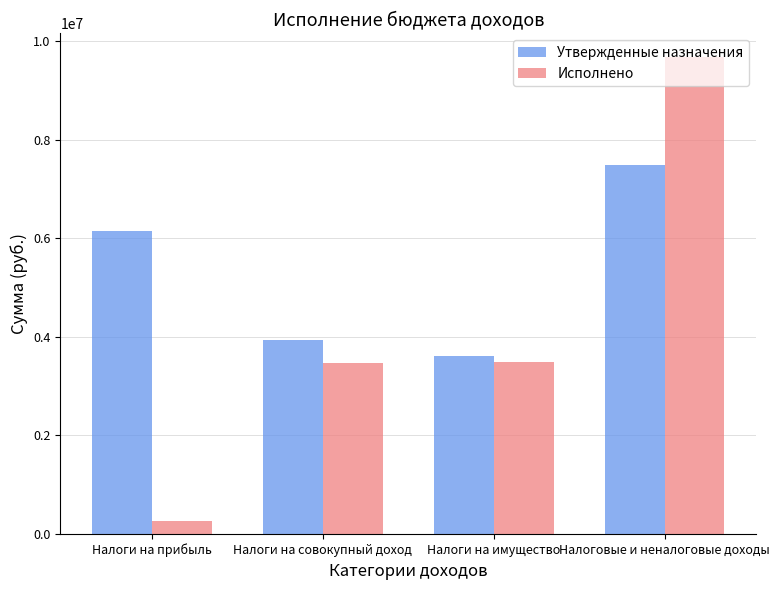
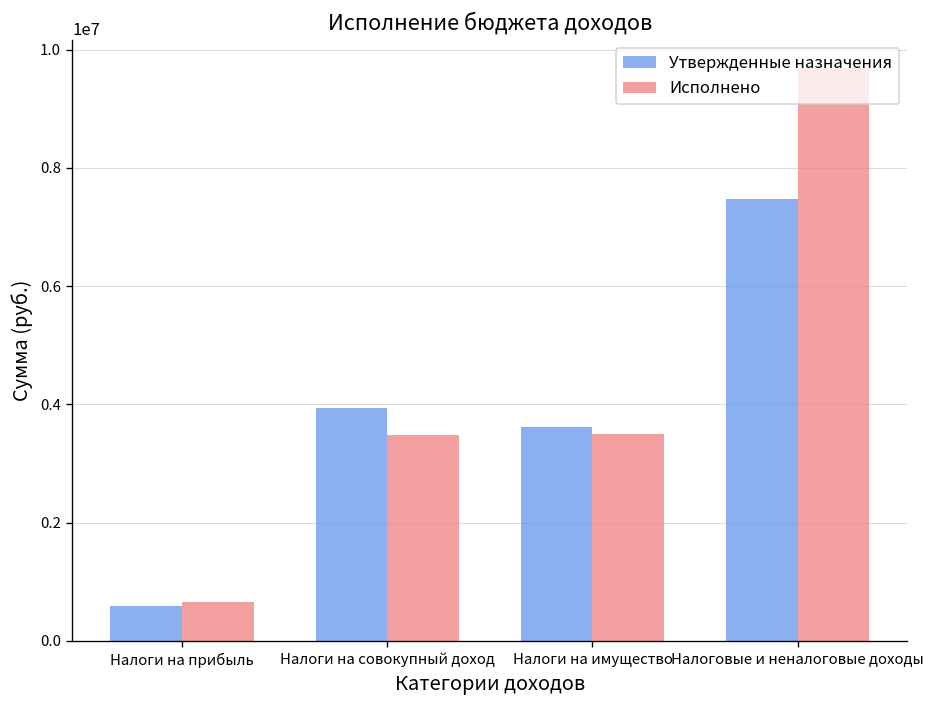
Утвержденные назначения, Налоги на прибыль: 6200000 -> 600000
Исполнено, Налоги на прибыль: 300000 -> 700000
